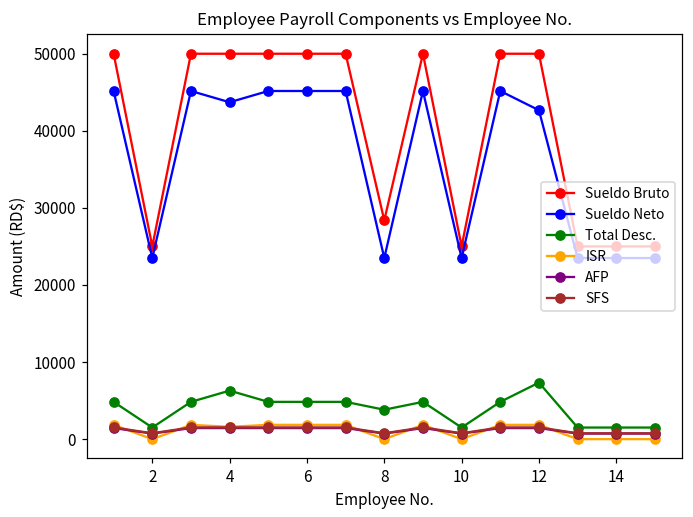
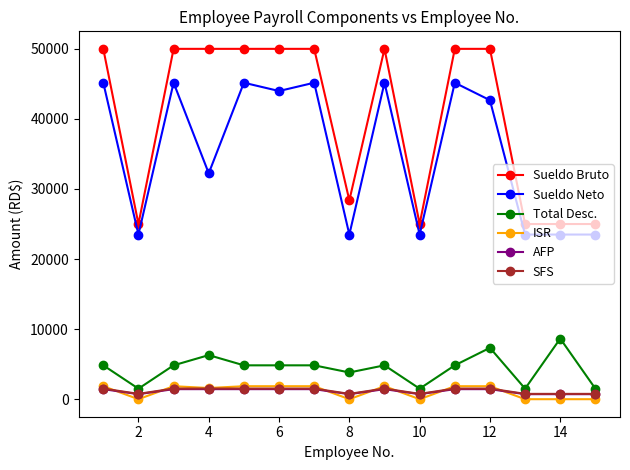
Sueldo Neto, 4: 44000 -> 32000
Sueldo Neto, 6: 45000 -> 44000
Total Desc., 14: 2000 -> 9000
